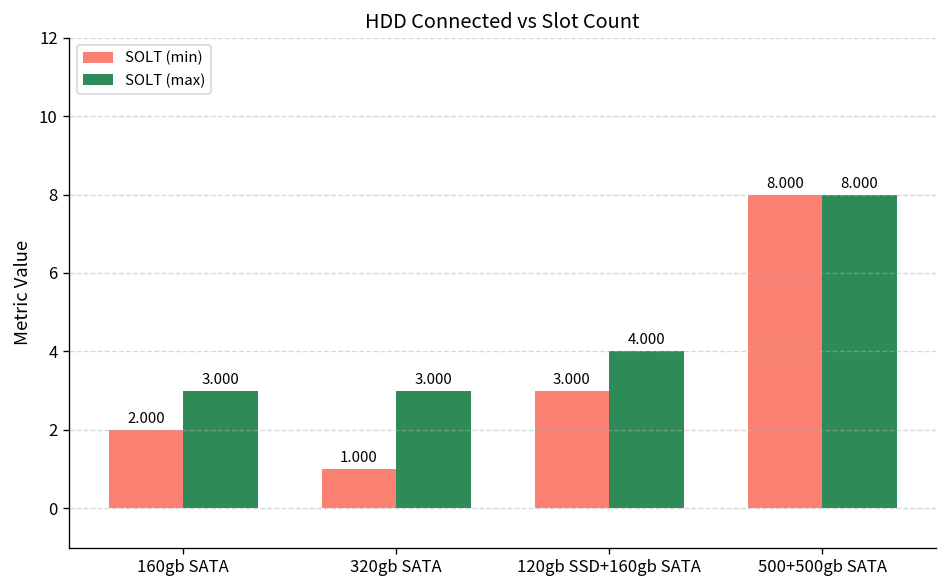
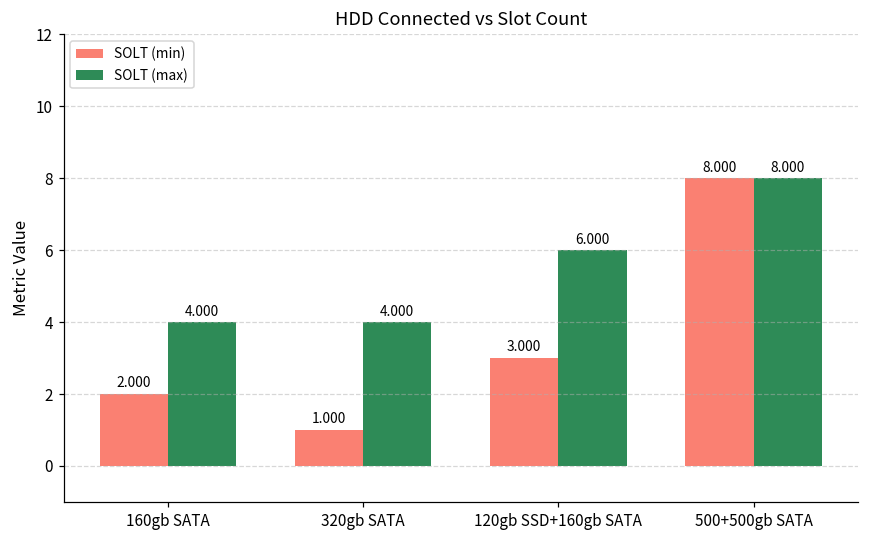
SOLT (max), 160gb SATA: 3.000 -> 4.000
SOLT (max), 320gb SATA: 3.000 -> 4.000
SOLT (max), 120gb SSD+160gb SATA: 4.000 -> 6.000
